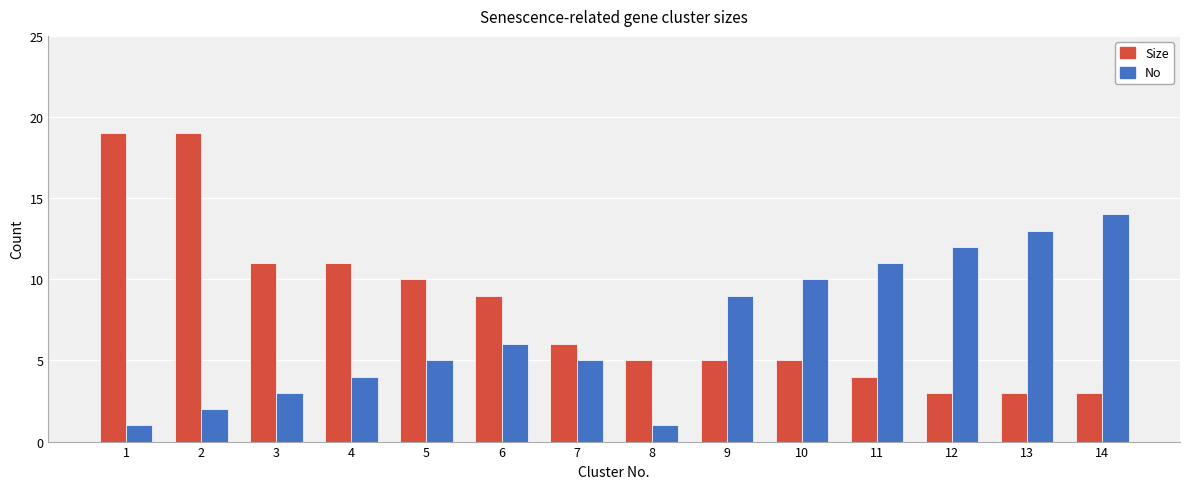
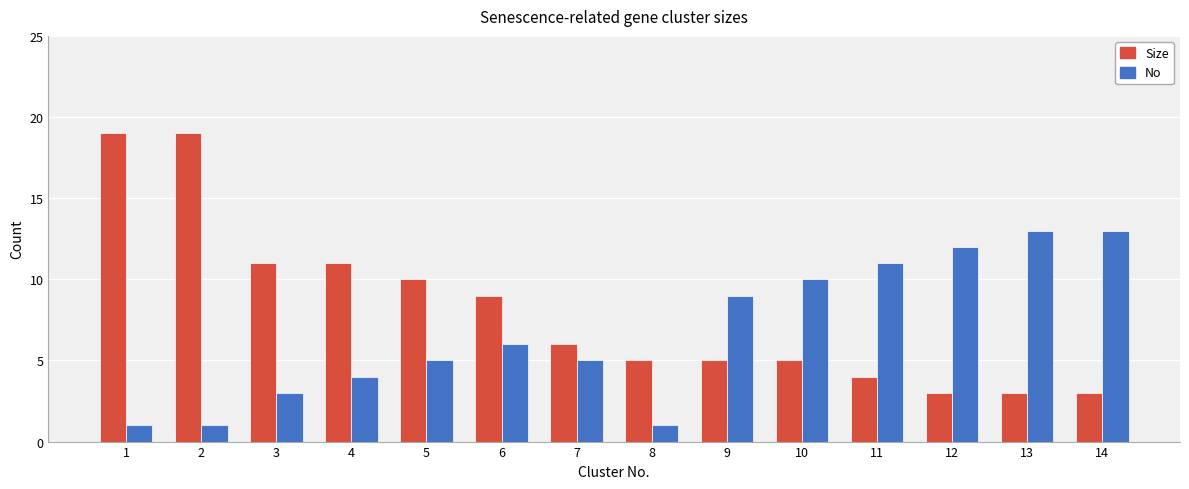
No, 2: 2 -> 1
No, 14: 14 -> 13
